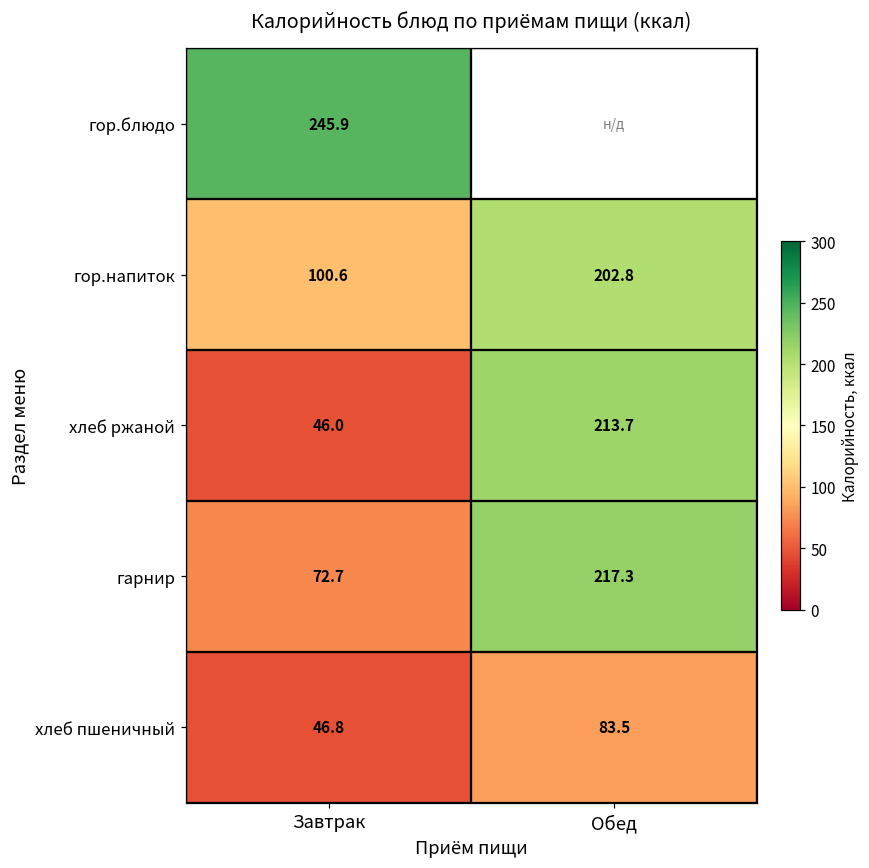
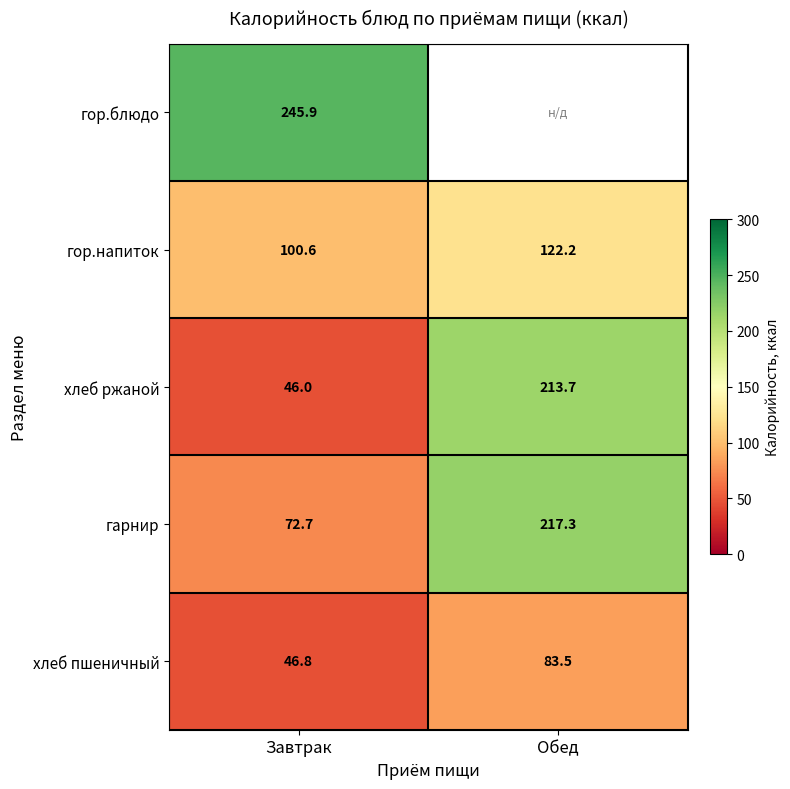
гор.напиток, Обед: 202.8 -> 122.2
